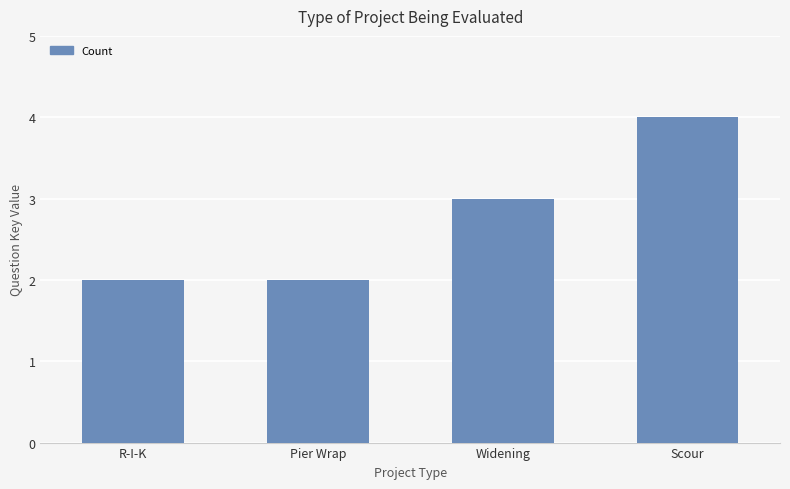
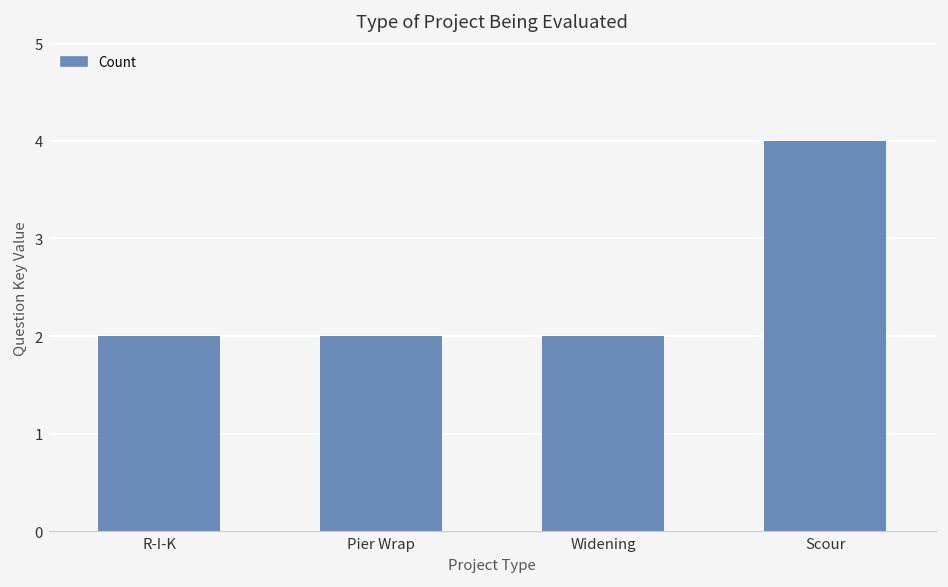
Widening: 3 -> 2
